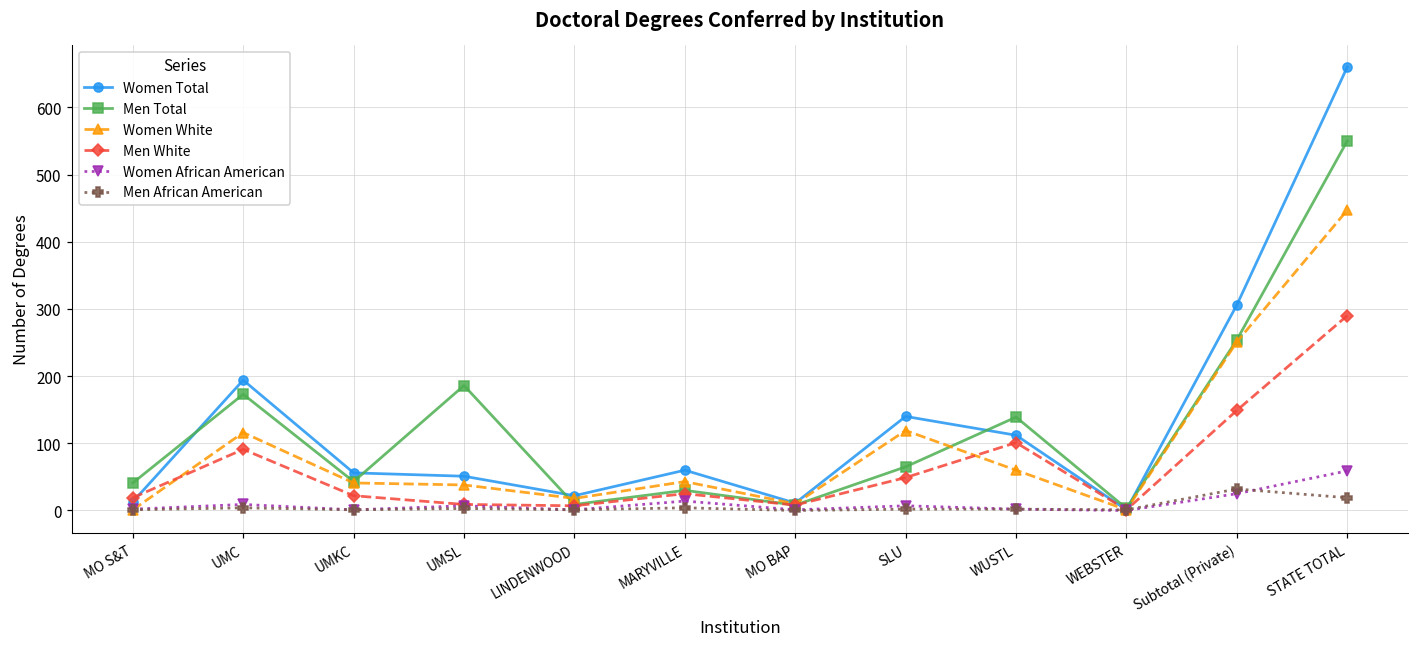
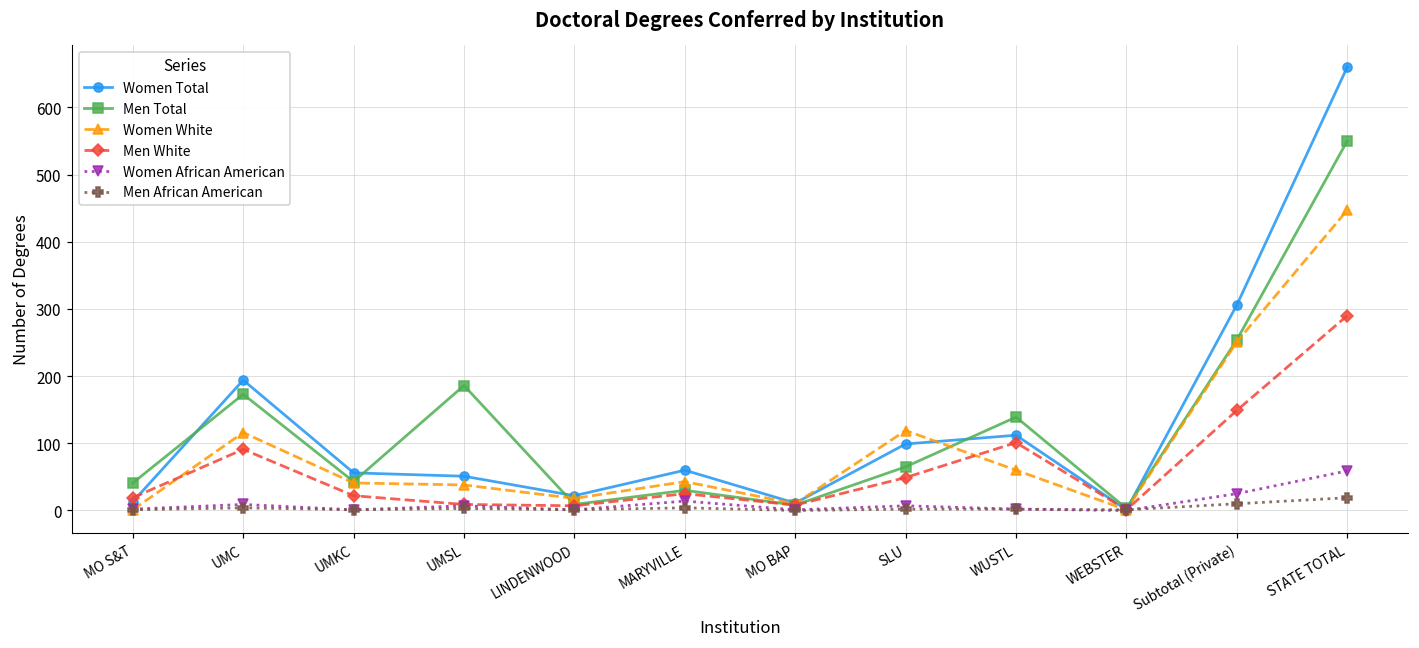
Women Total, SLU: 140 -> 100
Men African American, Subtotal (Private): 30 -> 10
